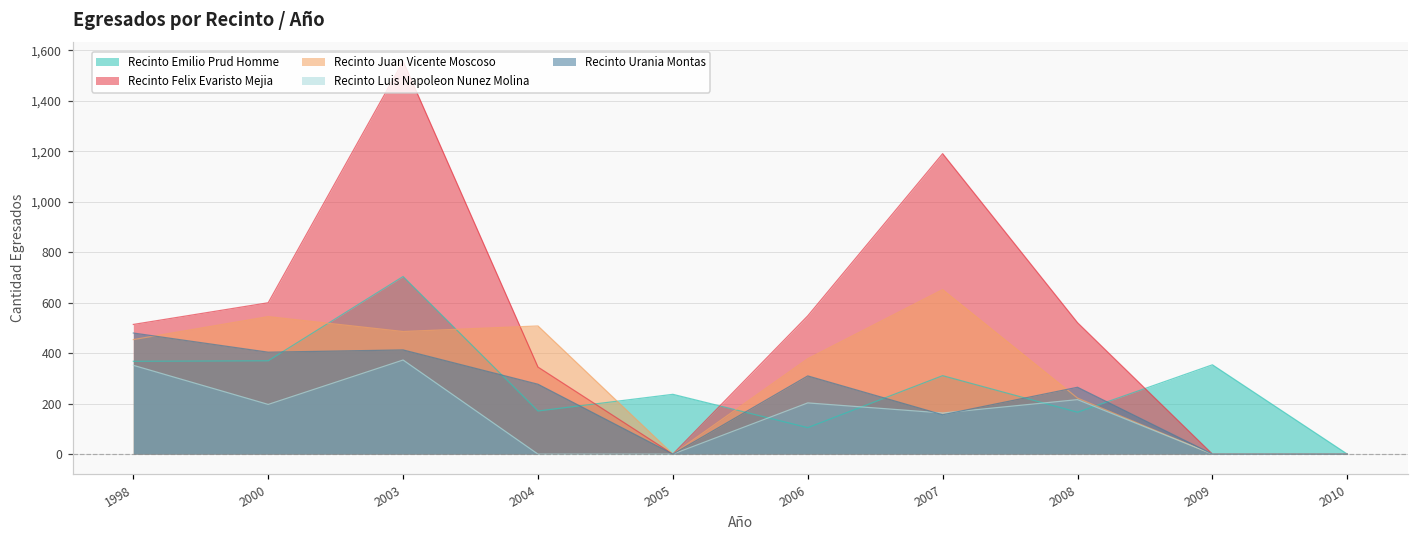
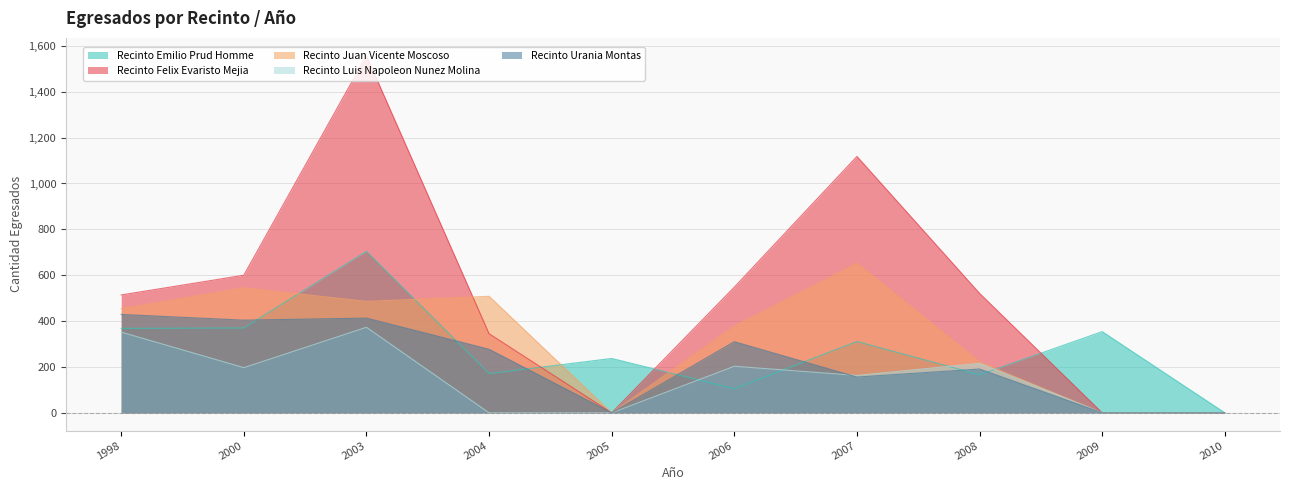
Recinto Urania Montas, 1998: 480 -> 430
Recinto Felix Evaristo Mejia, 2007: 1,190 -> 1,120
Recinto Urania Montas, 2008: 270 -> 190
